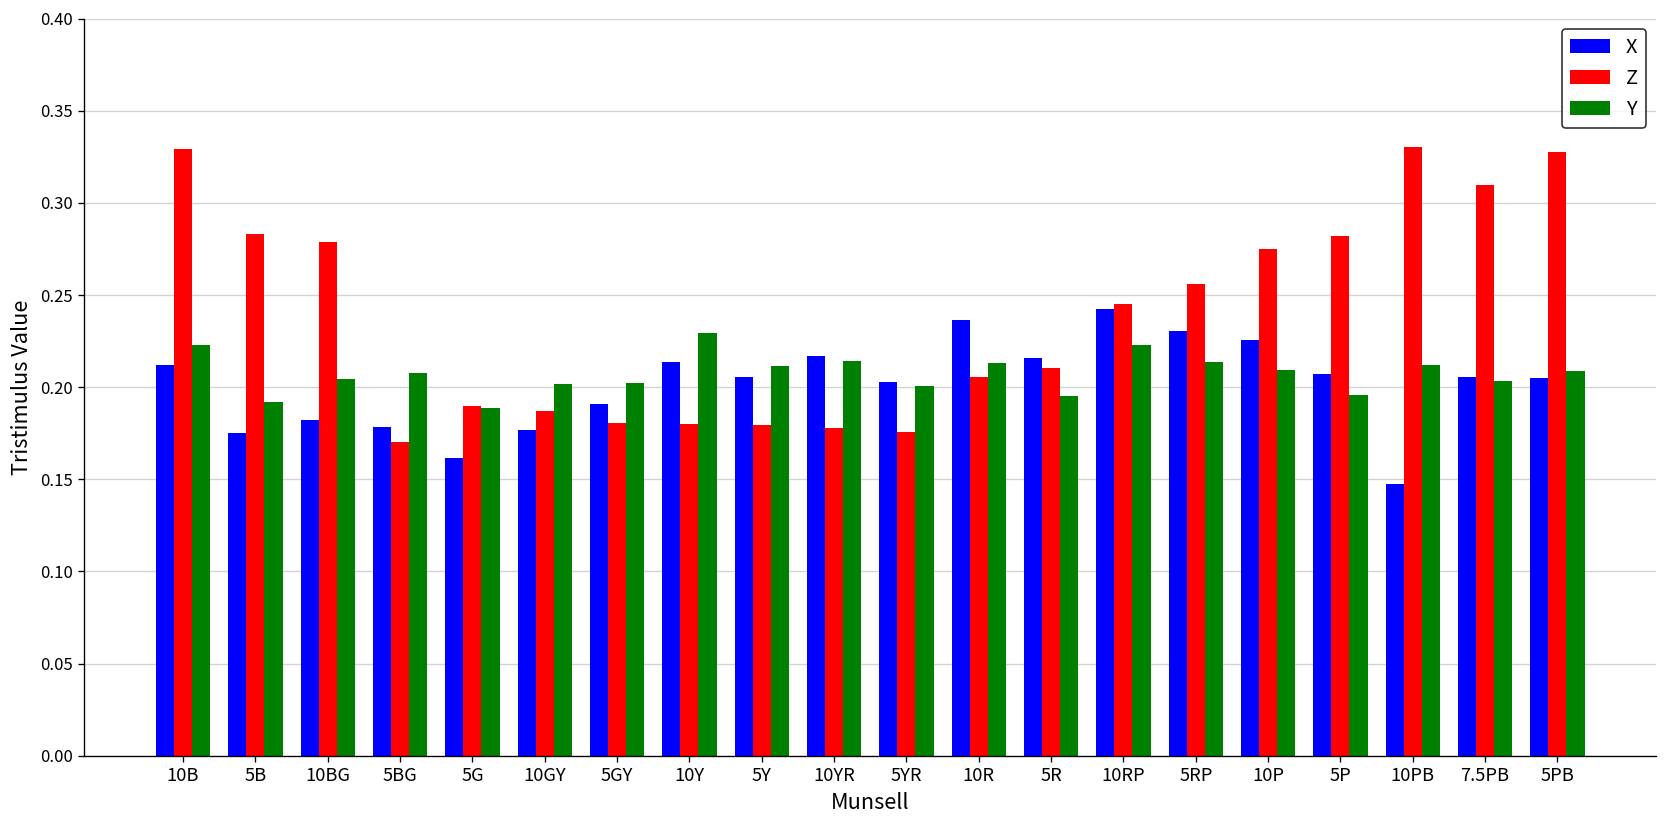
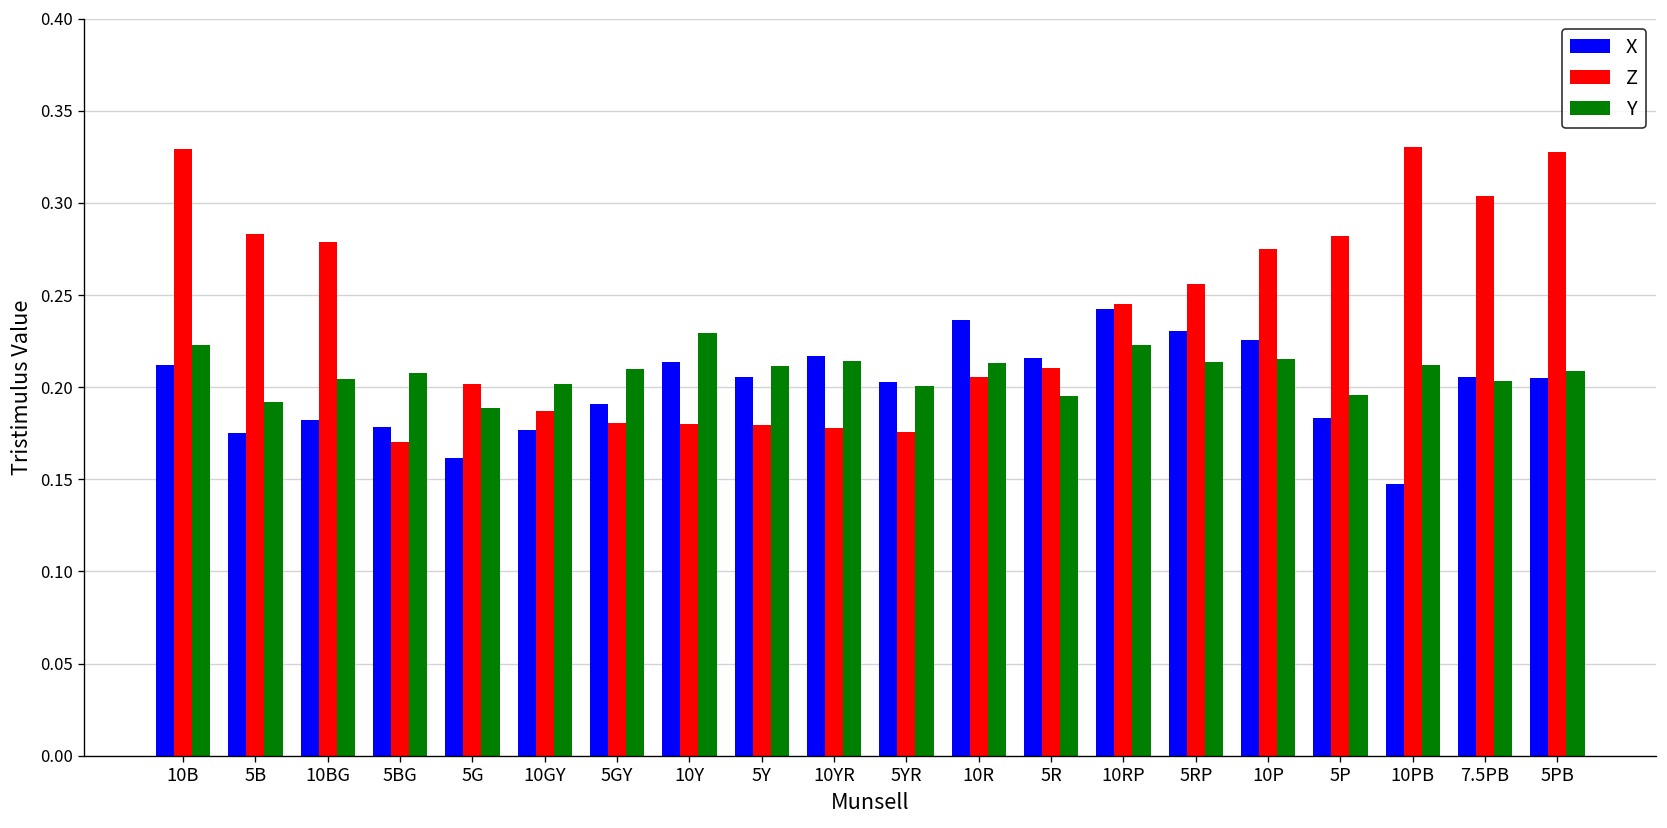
Z, 5G: 0.190 -> 0.202
Y, 5GY: 0.202 -> 0.210
Y, 10P: 0.209 -> 0.216
X, 5P: 0.207 -> 0.183
Z, 7.5PB: 0.310 -> 0.304
